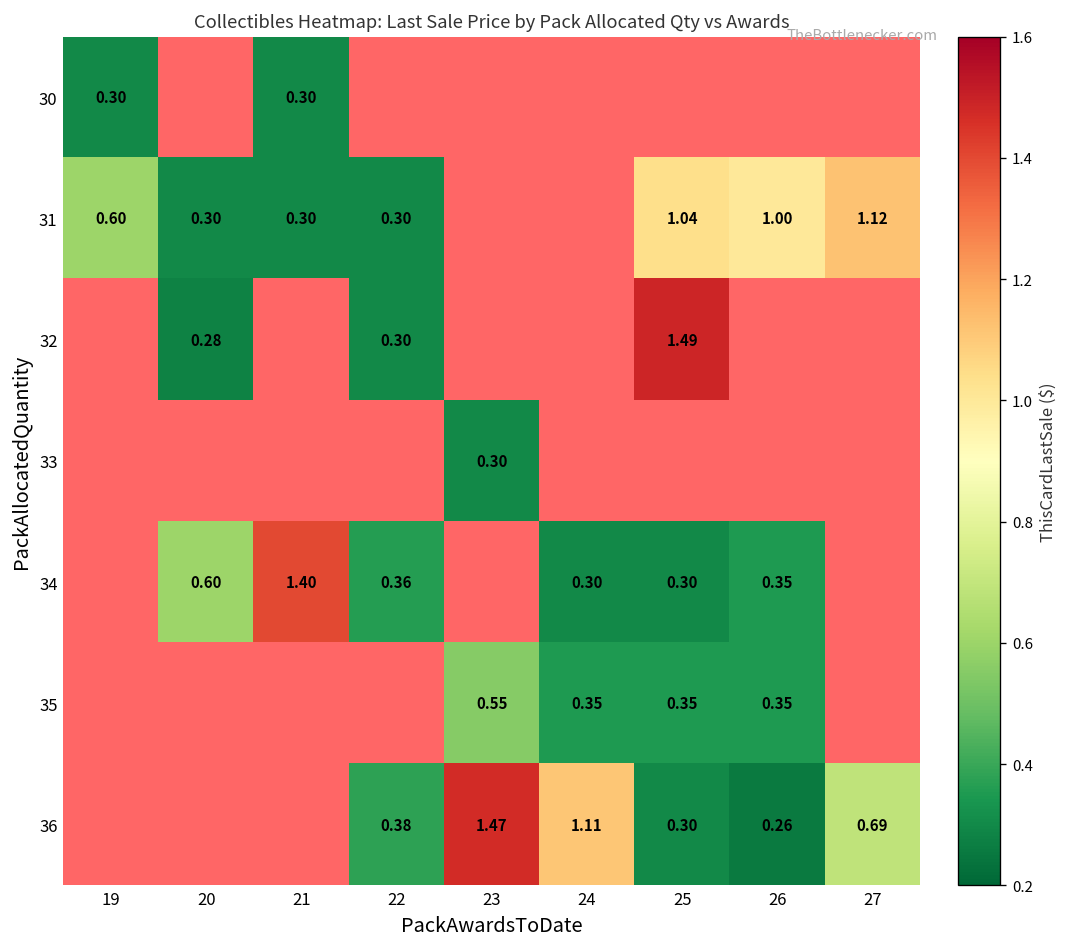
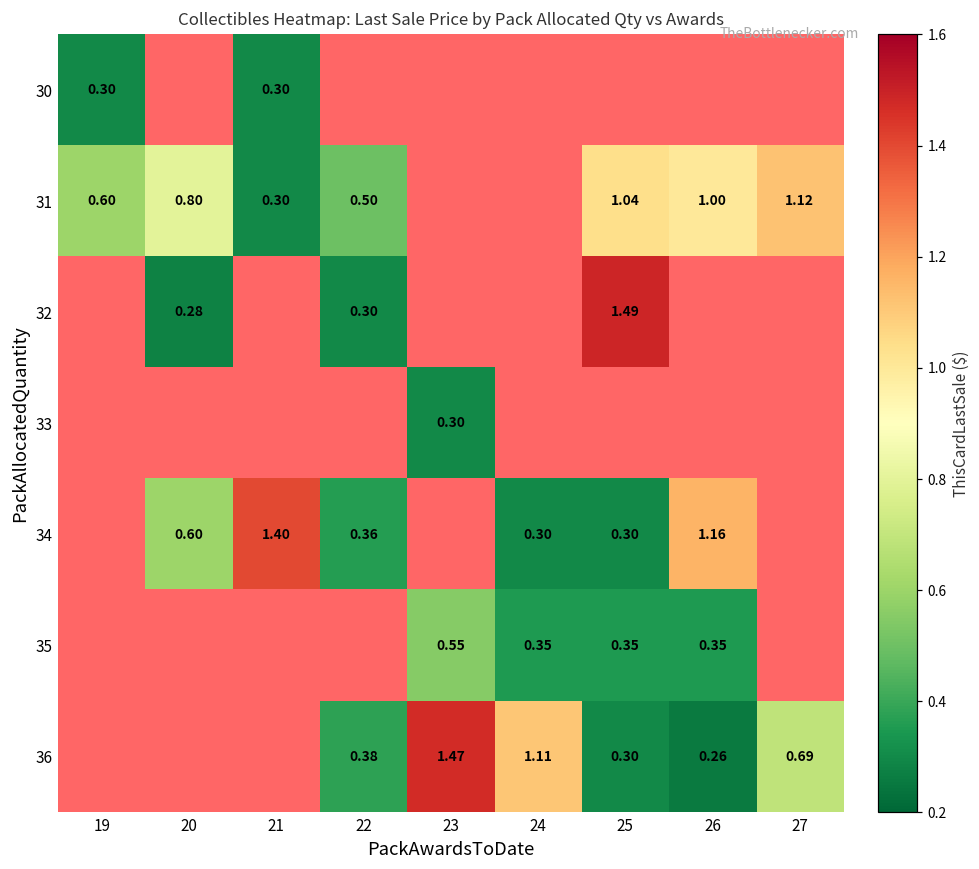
31, 20: 0.30 -> 0.80
31, 22: 0.30 -> 0.50
34, 26: 0.35 -> 1.16
